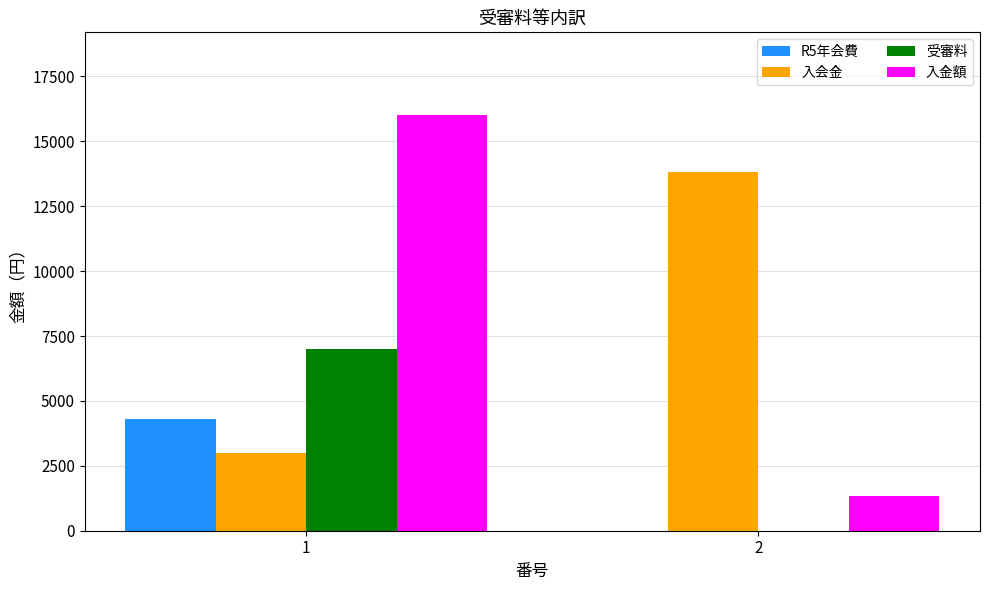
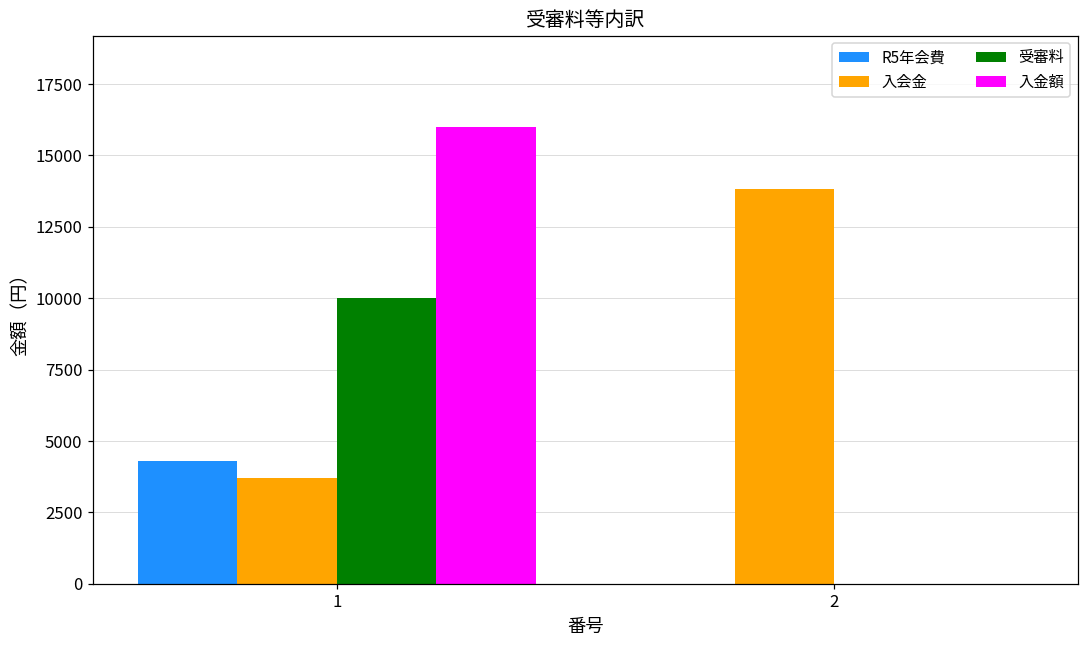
入会金, 1: 3000 -> 3700
受審料, 1: 7000 -> 10000
入金額, 2: 1300 -> 0
